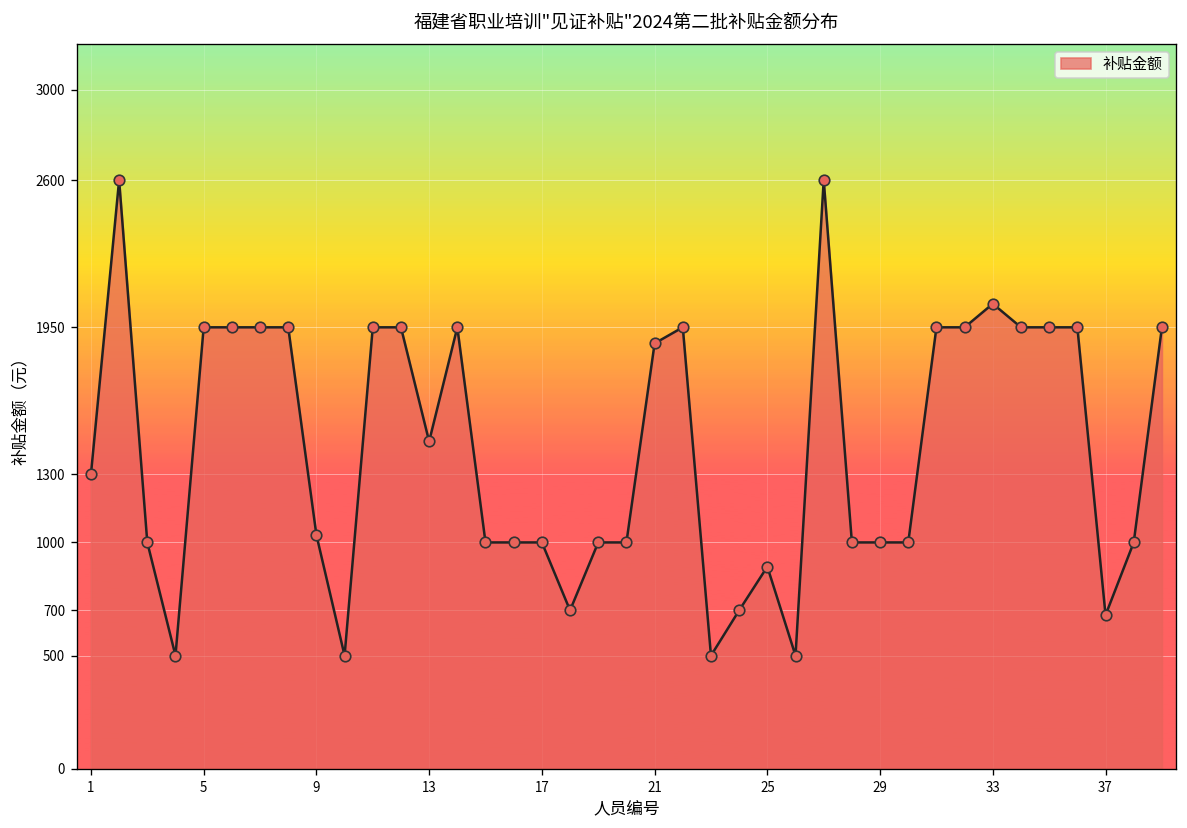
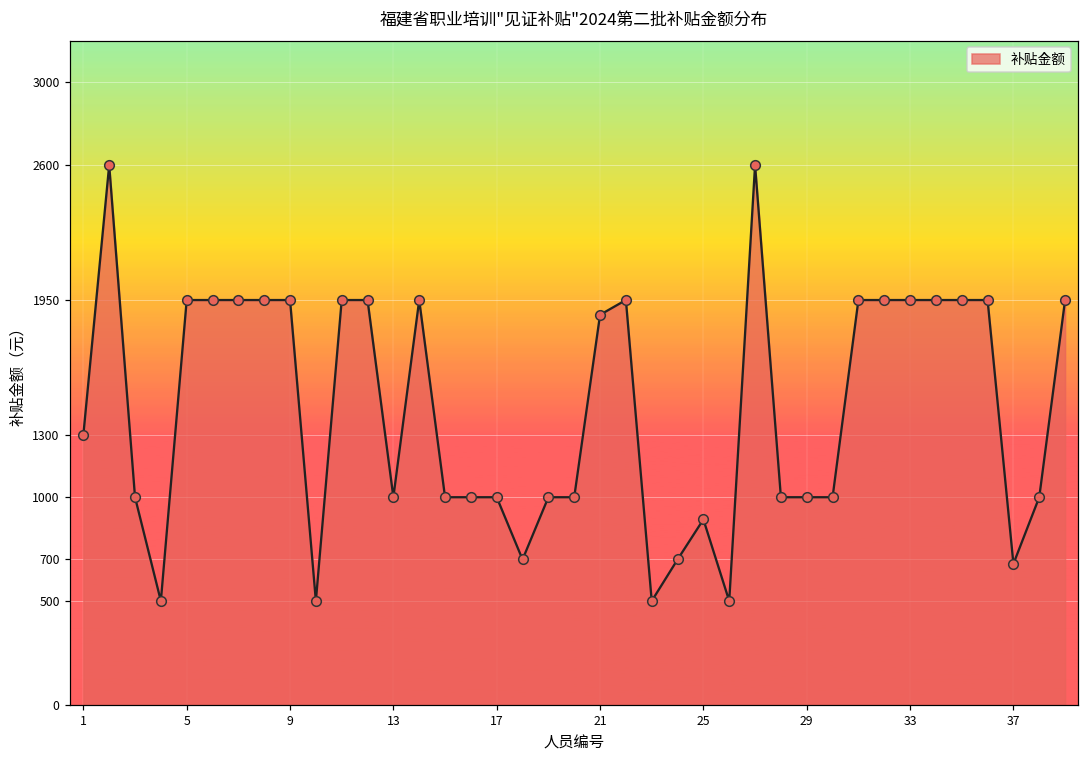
9: 1030 -> 1950
13: 1450 -> 1000
33: 2050 -> 1950
